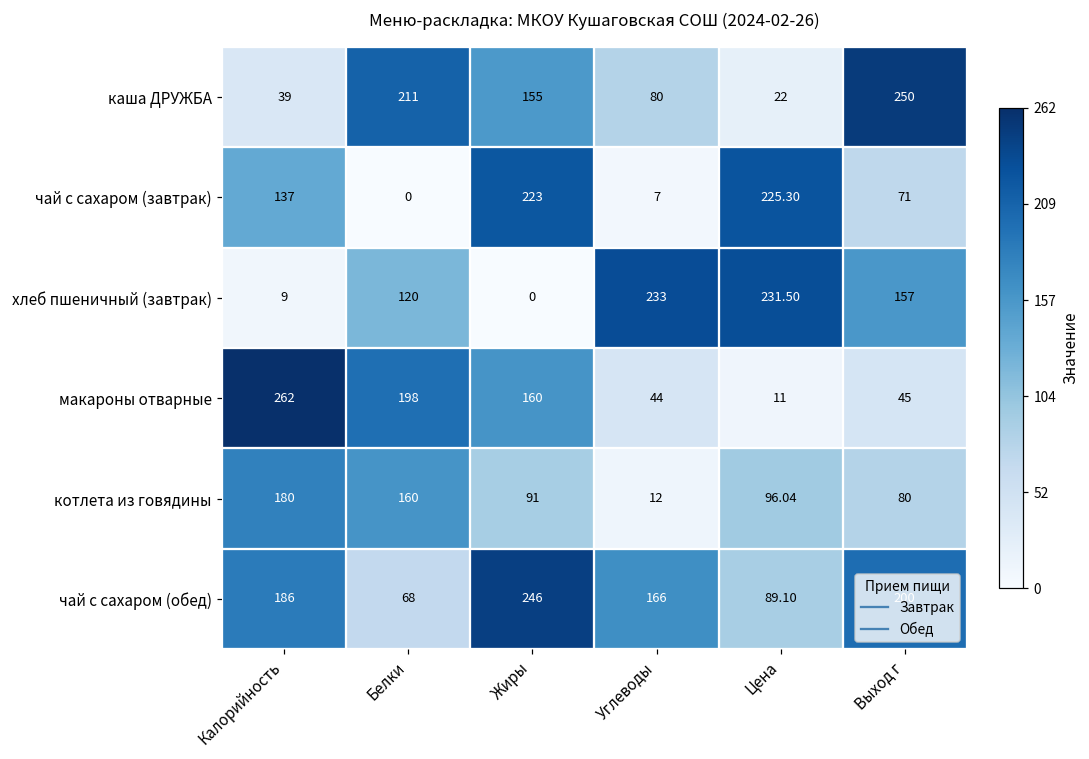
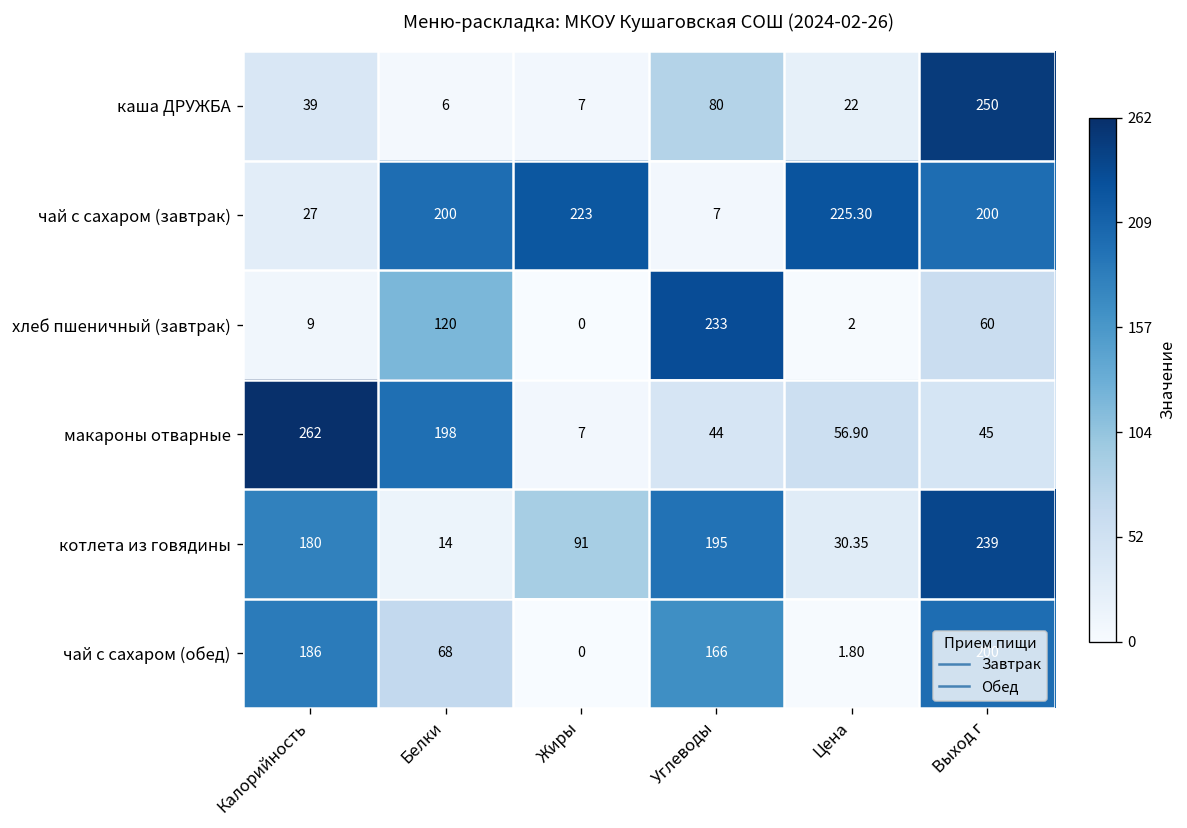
каша ДРУЖБА, Белки: 211 -> 6
каша ДРУЖБА, Жиры: 155 -> 7
чай с сахаром (завтрак), Калорийность: 137 -> 27
чай с сахаром (завтрак), Белки: 0 -> 200
чай с сахаром (завтрак), Выход г: 71 -> 200
хлеб пшеничный (завтрак), Цена: 231.50 -> 2
хлеб пшеничный (завтрак), Выход г: 157 -> 60
макароны отварные, Жиры: 160 -> 7
макароны отварные, Цена: 11 -> 56.90
котлета из говядины, Белки: 160 -> 14
котлета из говядины, Углеводы: 12 -> 195
котлета из говядины, Цена: 96.04 -> 30.35
котлета из говядины, Выход г: 80 -> 239
чай с сахаром (обед), Жиры: 246 -> 0
чай с сахаром (обед), Цена: 89.10 -> 1.80
